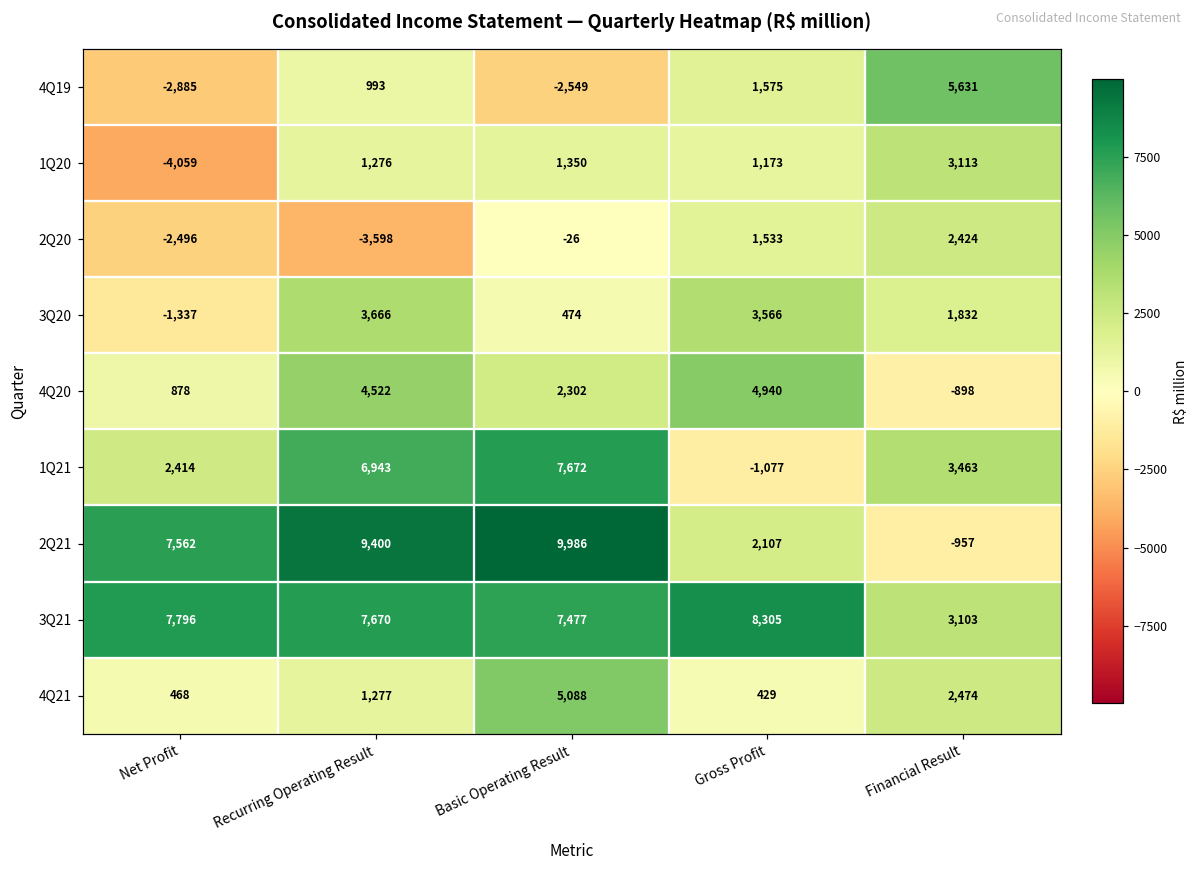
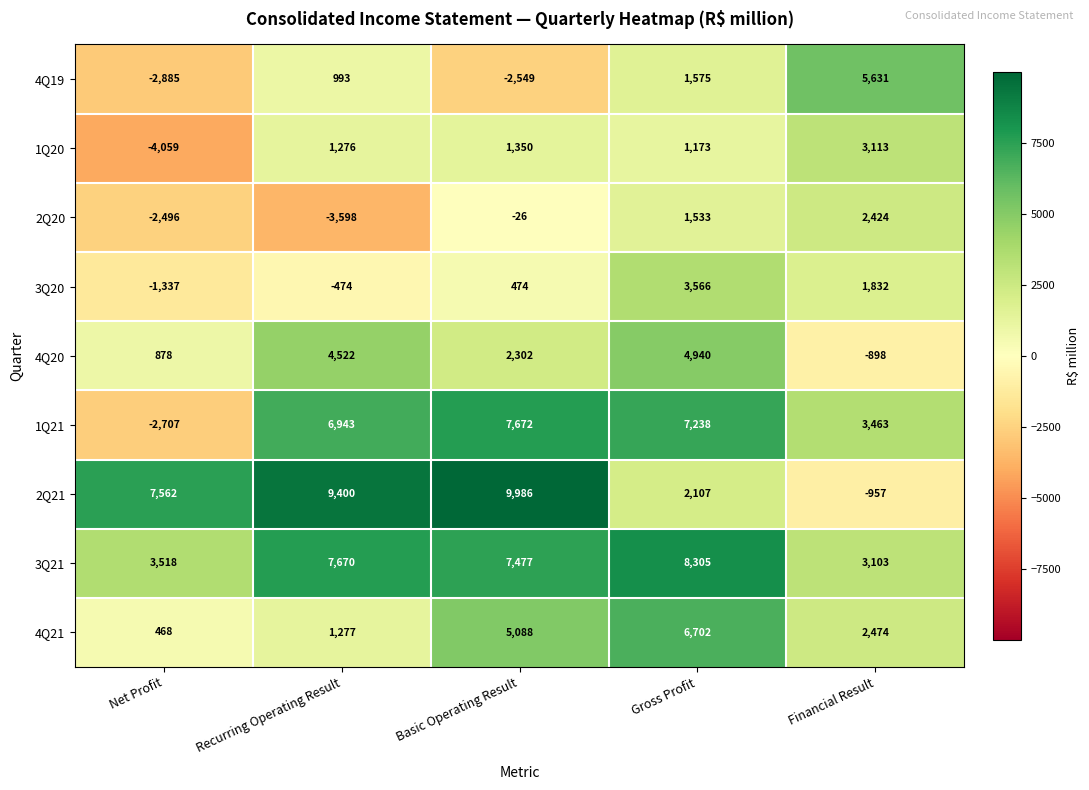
3Q20, Recurring Operating Result: 3,666 -> -474
1Q21, Net Profit: 2,414 -> -2,707
1Q21, Gross Profit: -1,077 -> 7,238
3Q21, Net Profit: 7,796 -> 3,518
4Q21, Gross Profit: 429 -> 6,702
